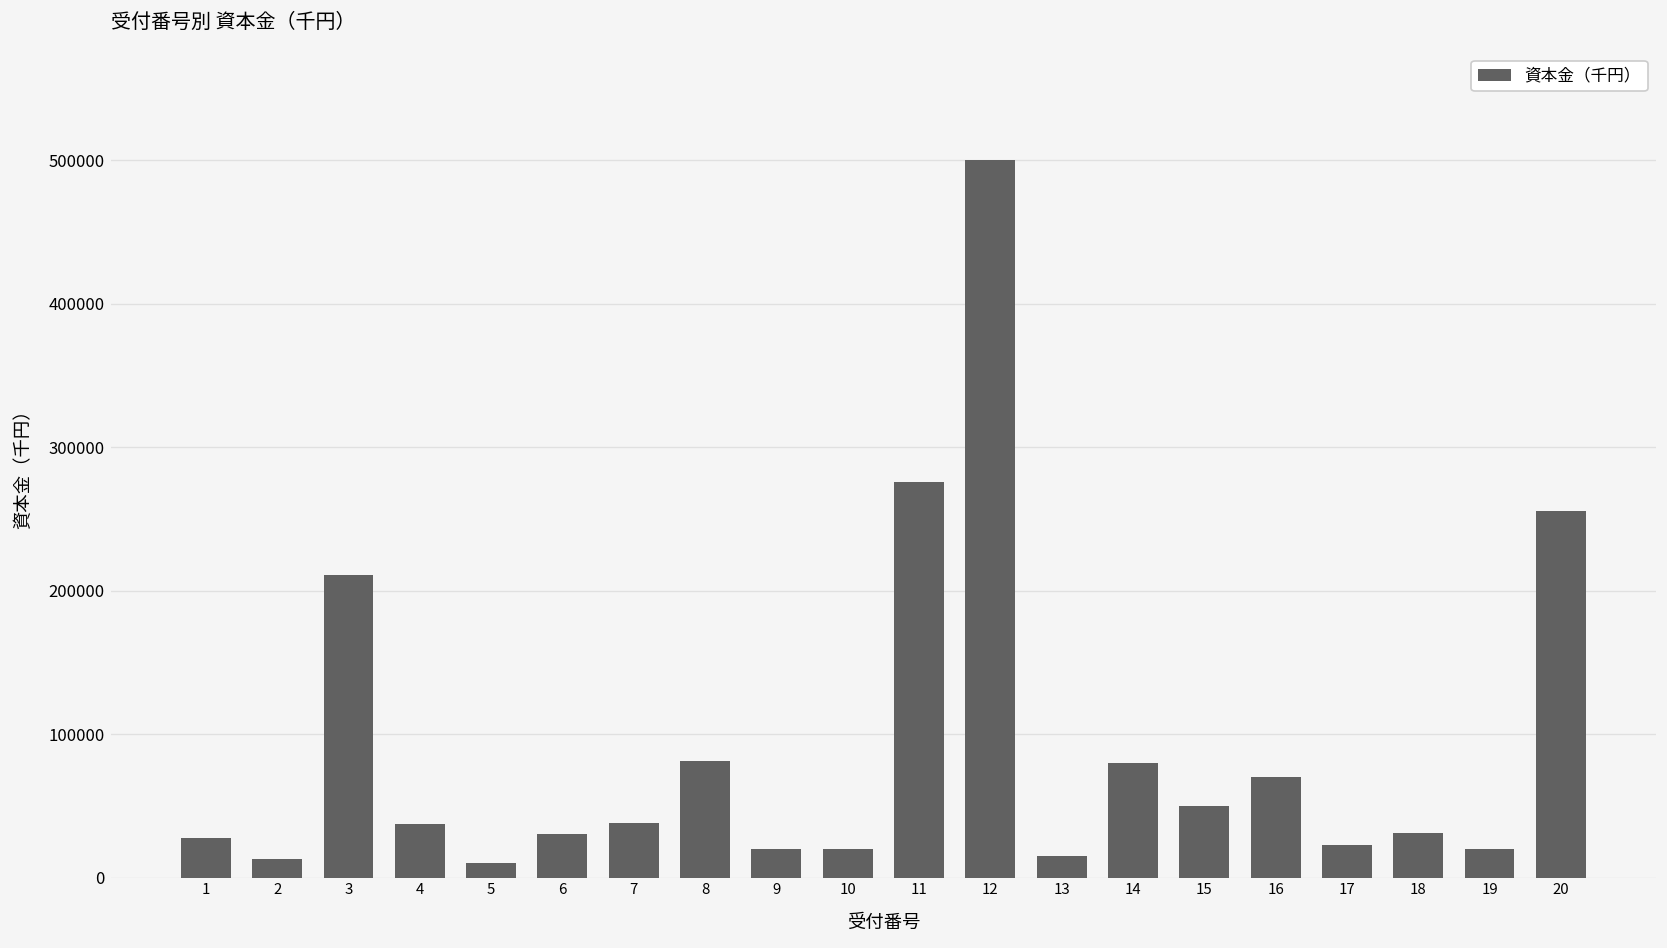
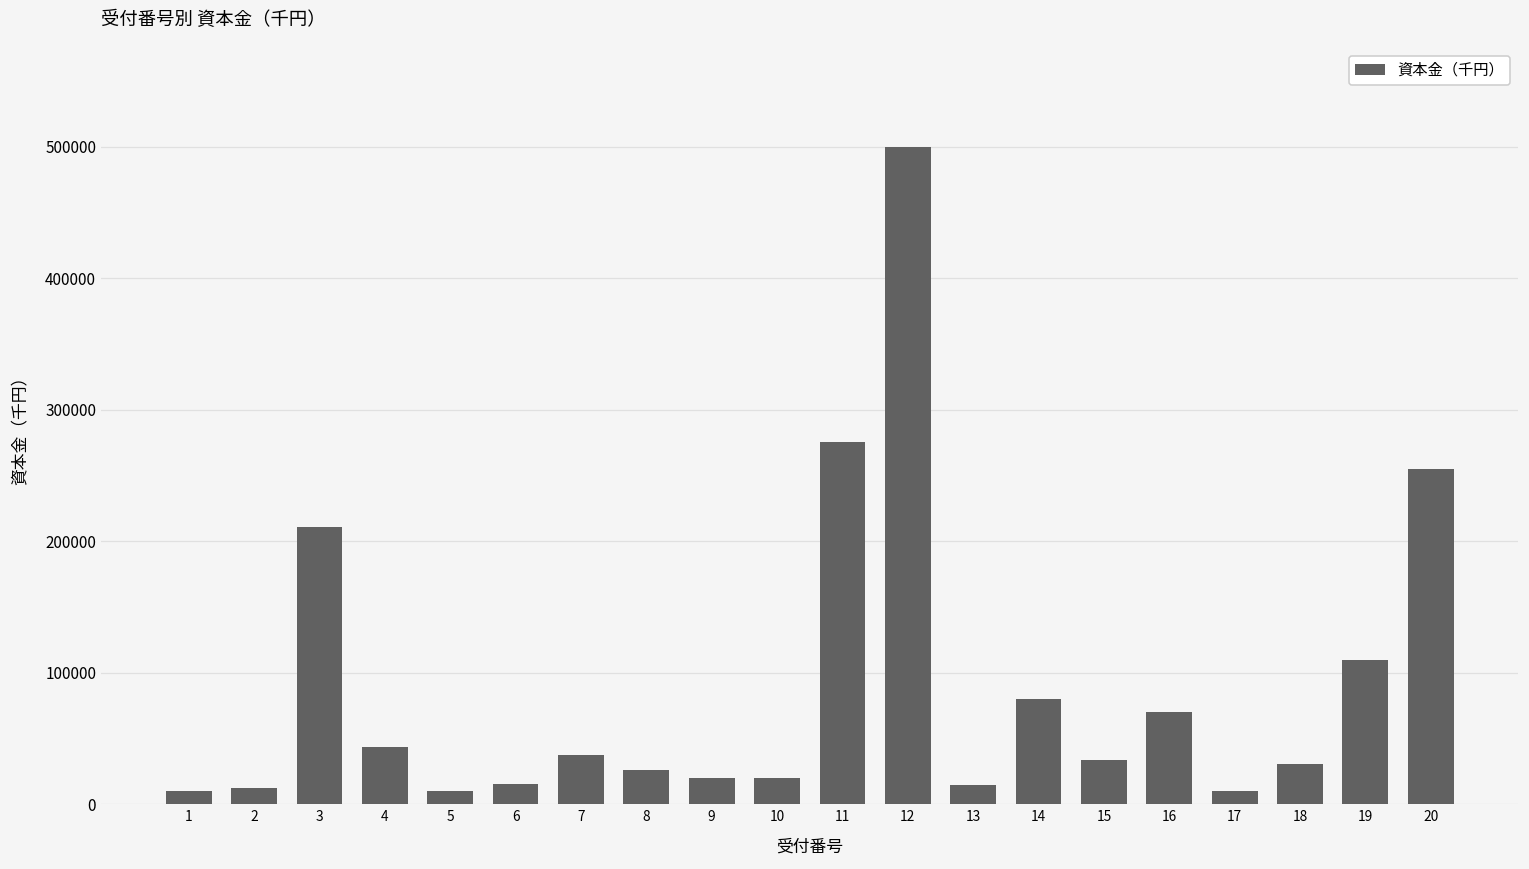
1: 27000 -> 10000
4: 37000 -> 44000
6: 30000 -> 15000
8: 81000 -> 26000
15: 50000 -> 34000
17: 23000 -> 10000
19: 20000 -> 110000
